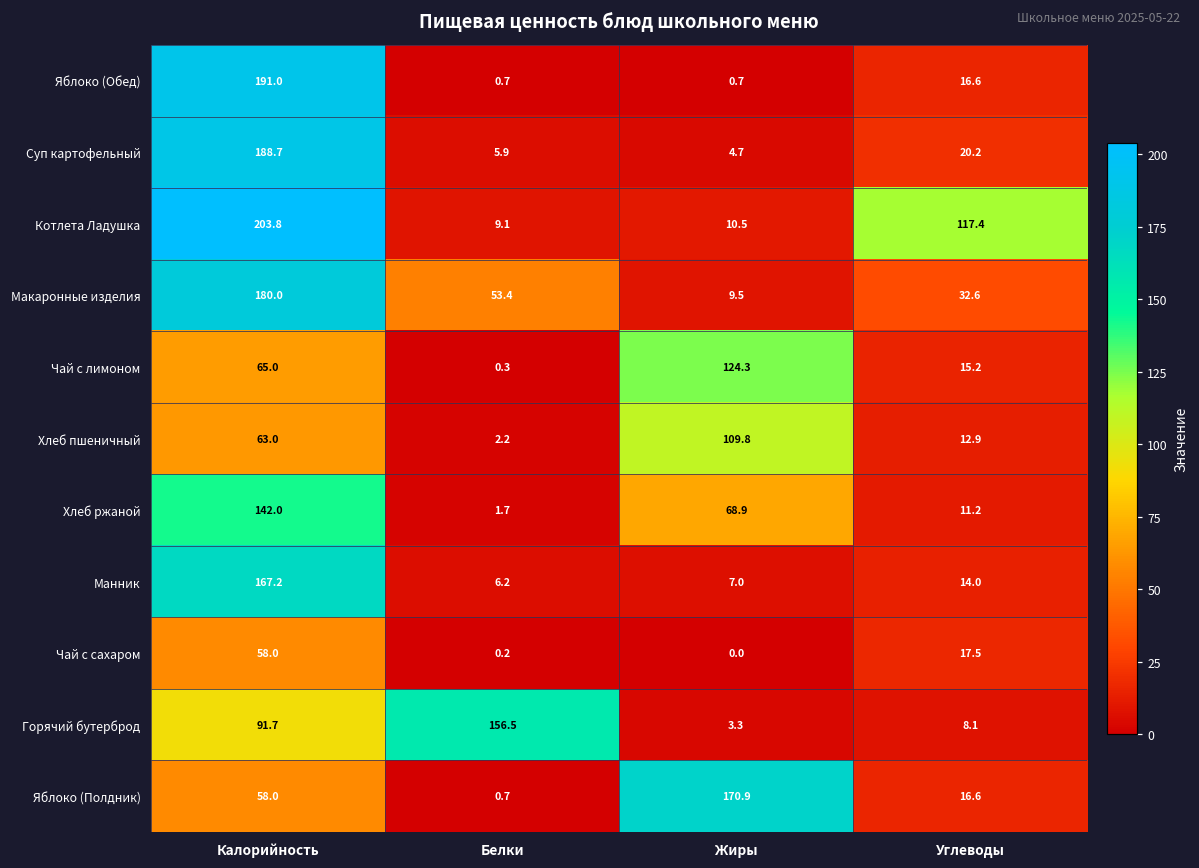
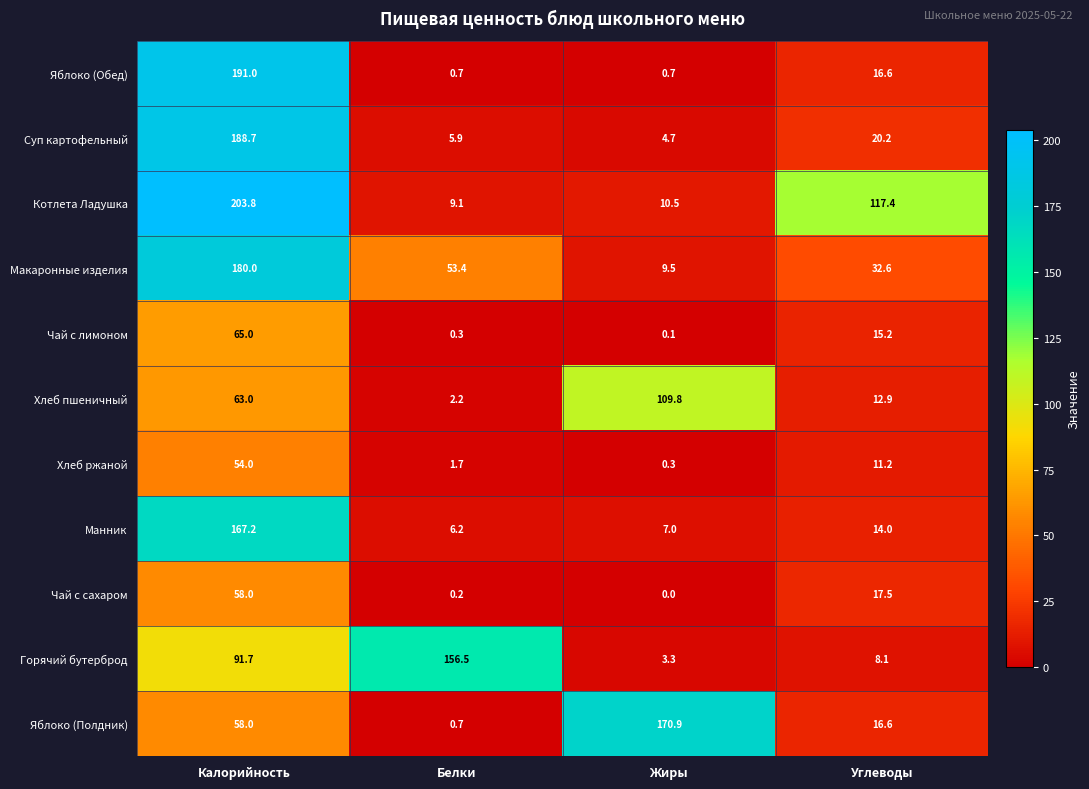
Чай с лимоном, Жиры: 124.3 -> 0.1
Хлеб ржаной, Калорийность: 142.0 -> 54.0
Хлеб ржаной, Жиры: 68.9 -> 0.3
